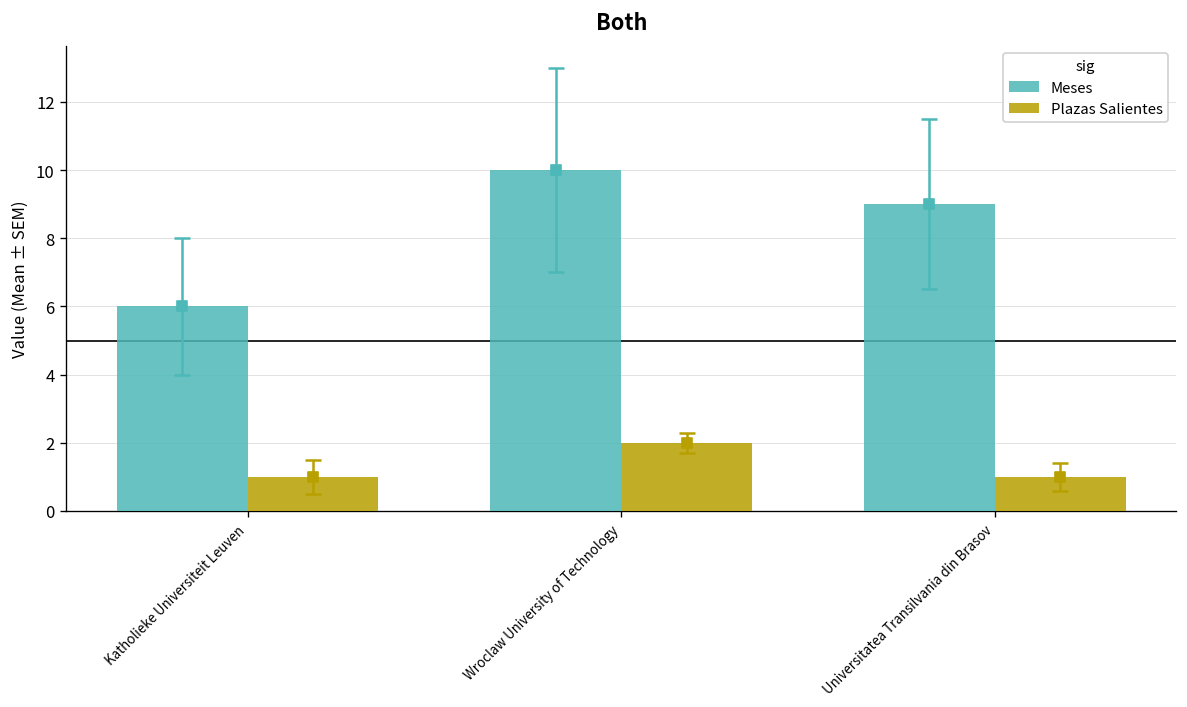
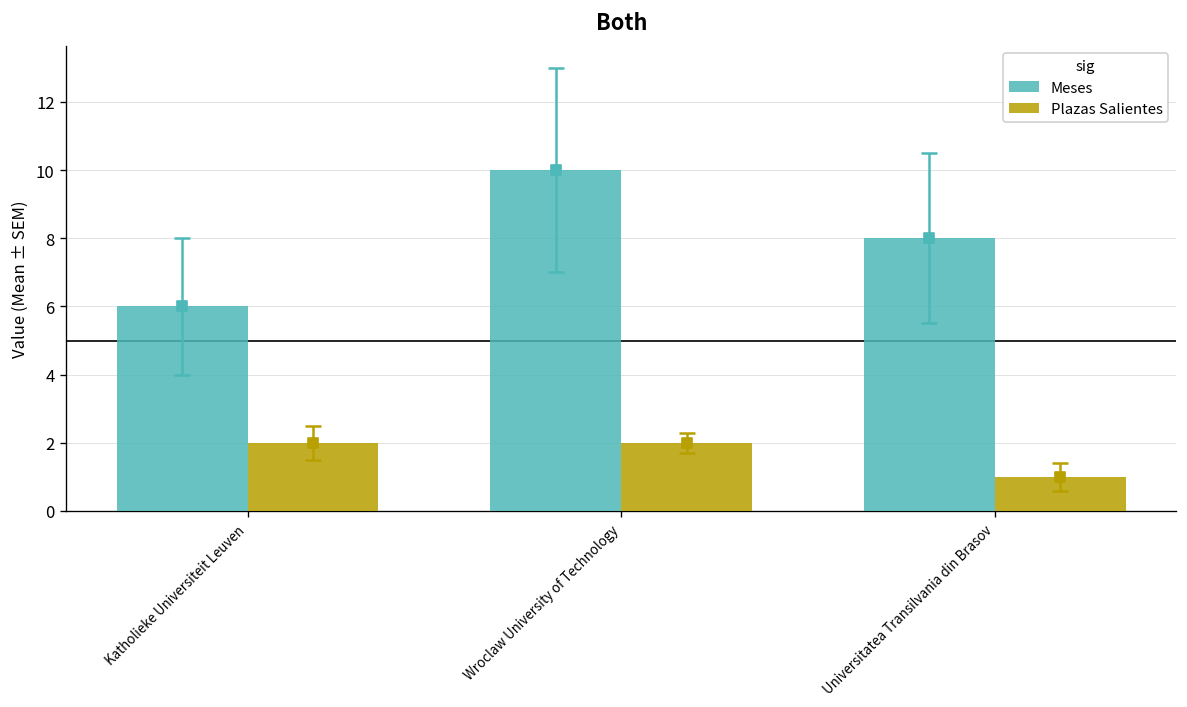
Plazas Salientes, Katholieke Universiteit Leuven: 1 -> 2
Meses, Universitatea Transilvania din Brasov: 9 -> 8
